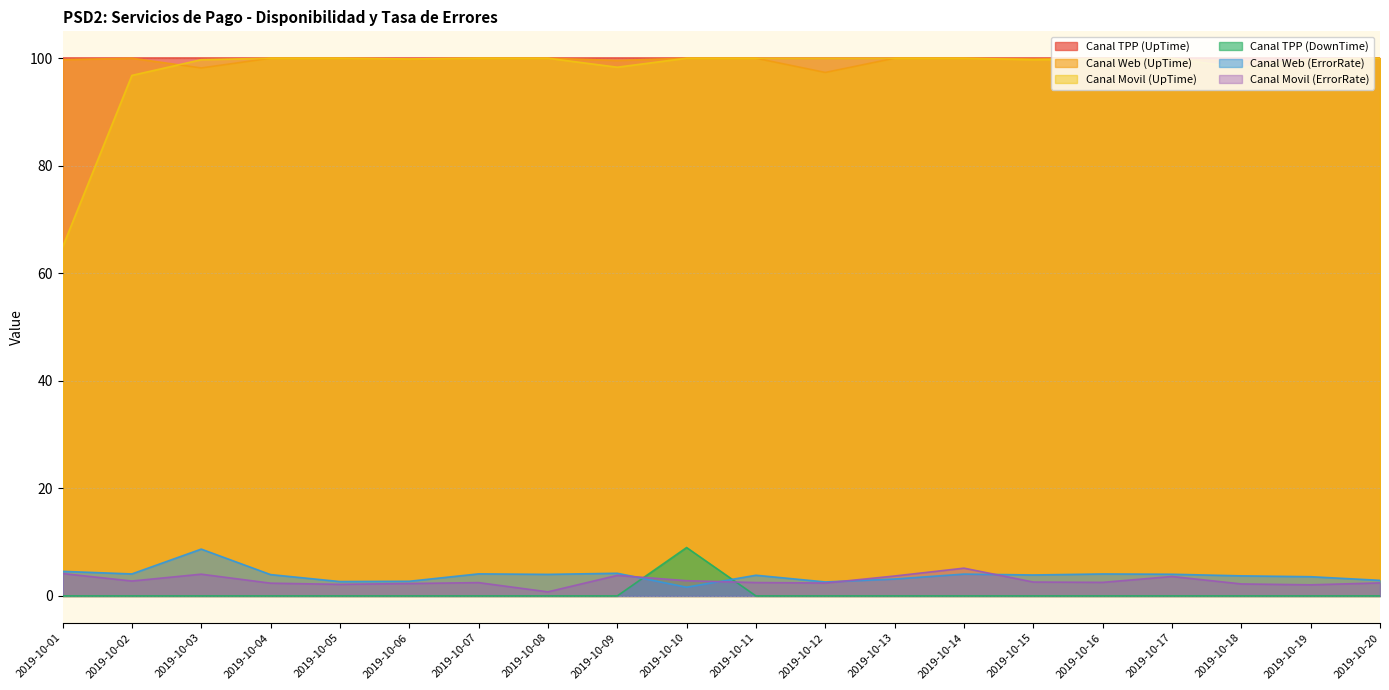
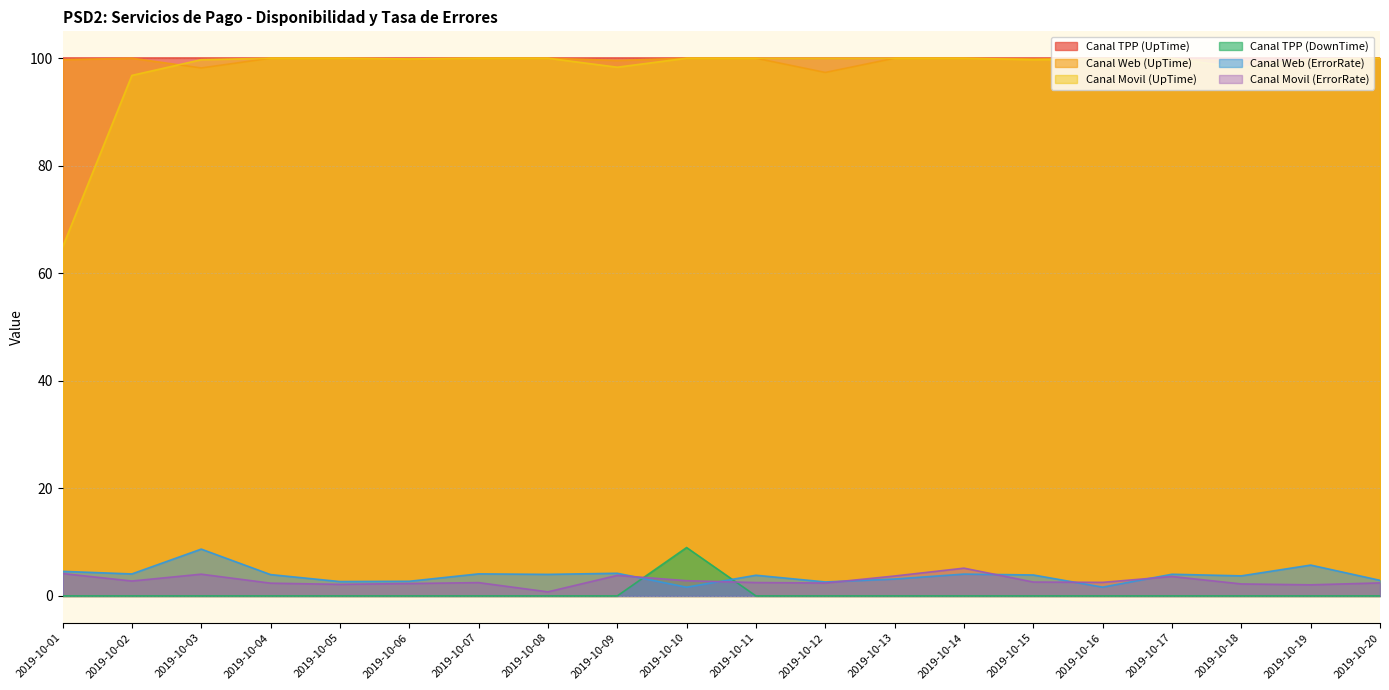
Canal Web (ErrorRate), 2019-10-16: 4 -> 2
Canal Web (ErrorRate), 2019-10-19: 4 -> 6
